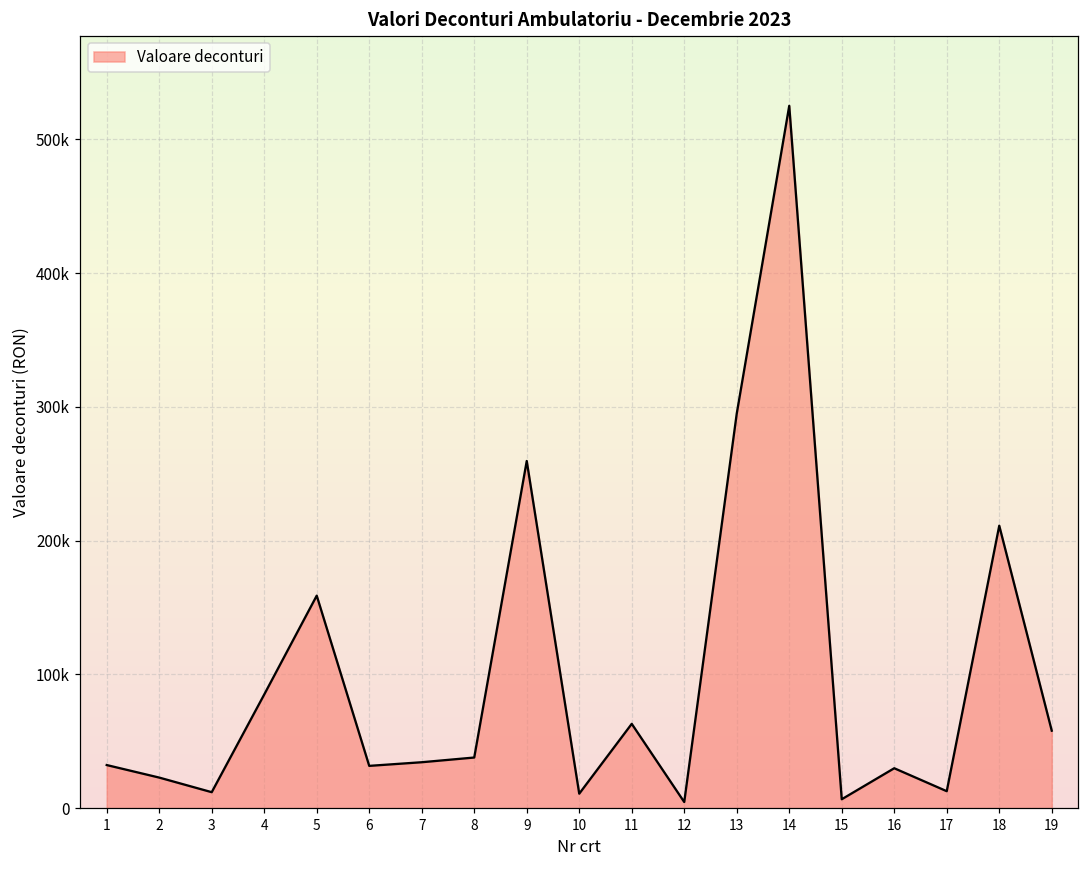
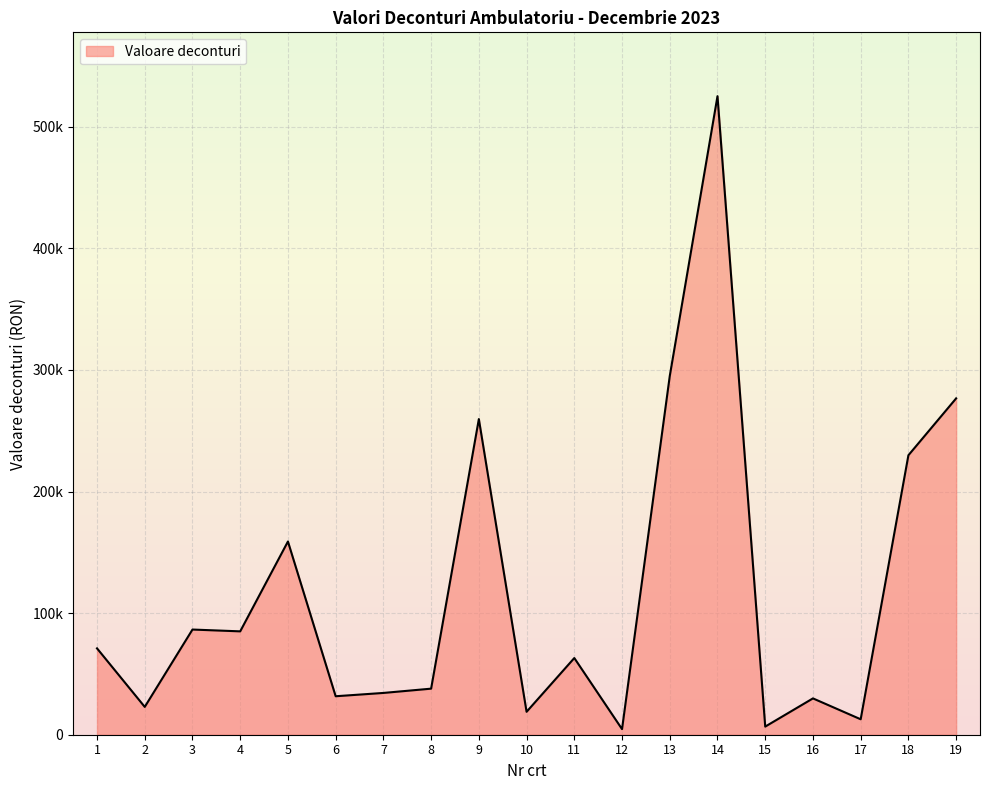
1: 32000 -> 71000
3: 12000 -> 86000
10: 11000 -> 19000
18: 211000 -> 230000
19: 58000 -> 277000
